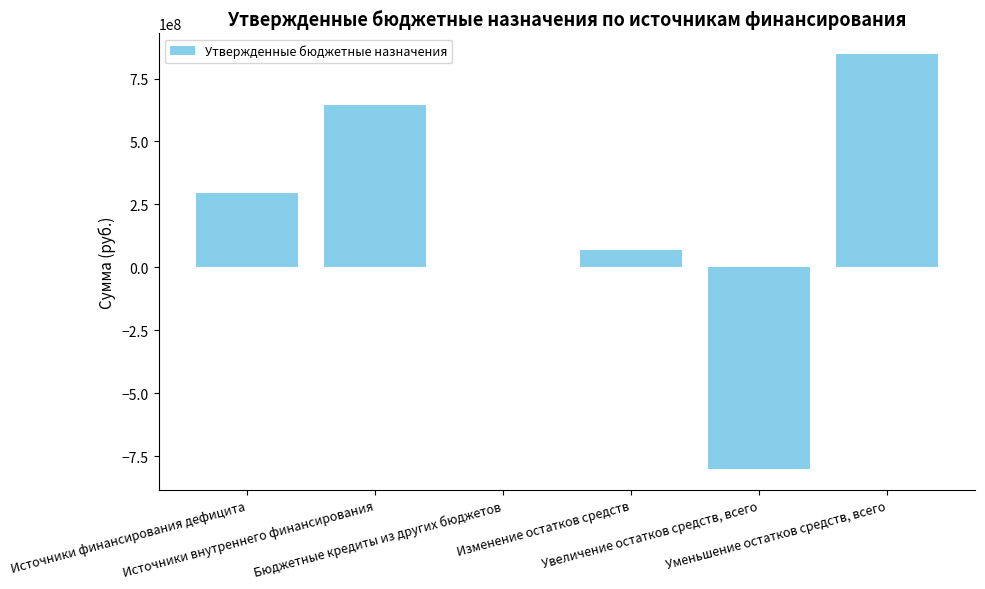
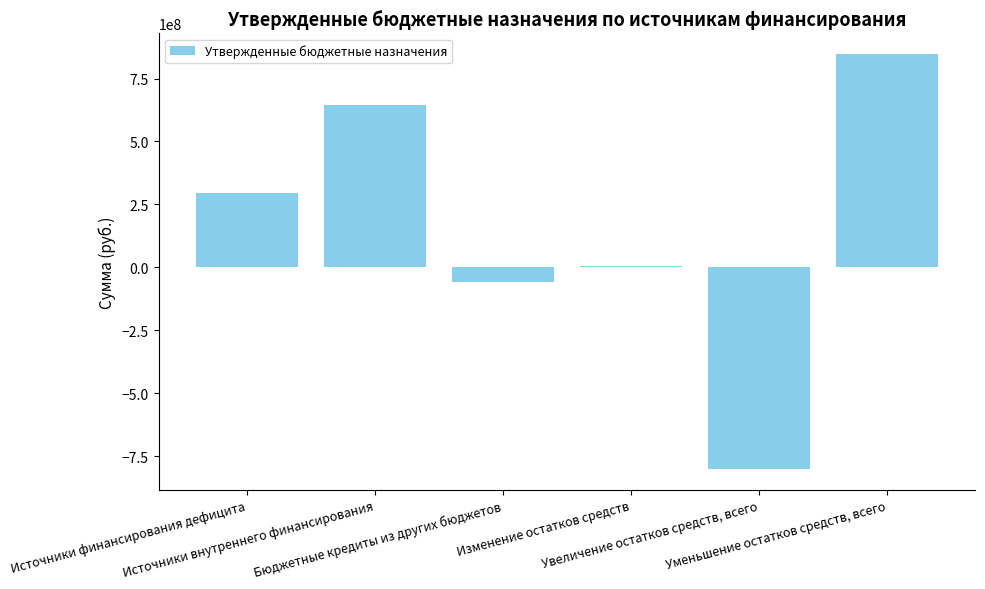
Бюджетные кредиты из других бюджетов: 0 -> -60000000
Изменение остатков средств: 70000000 -> 0
